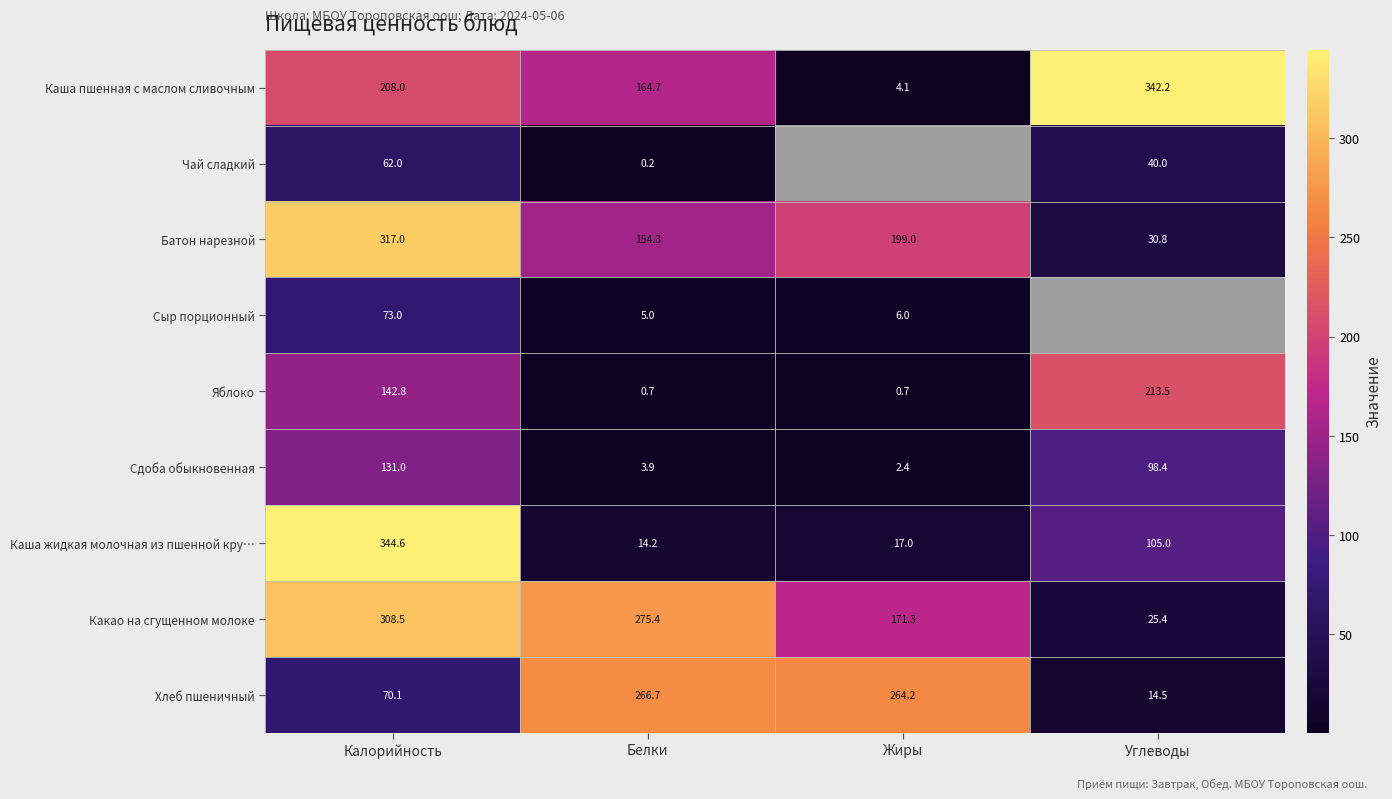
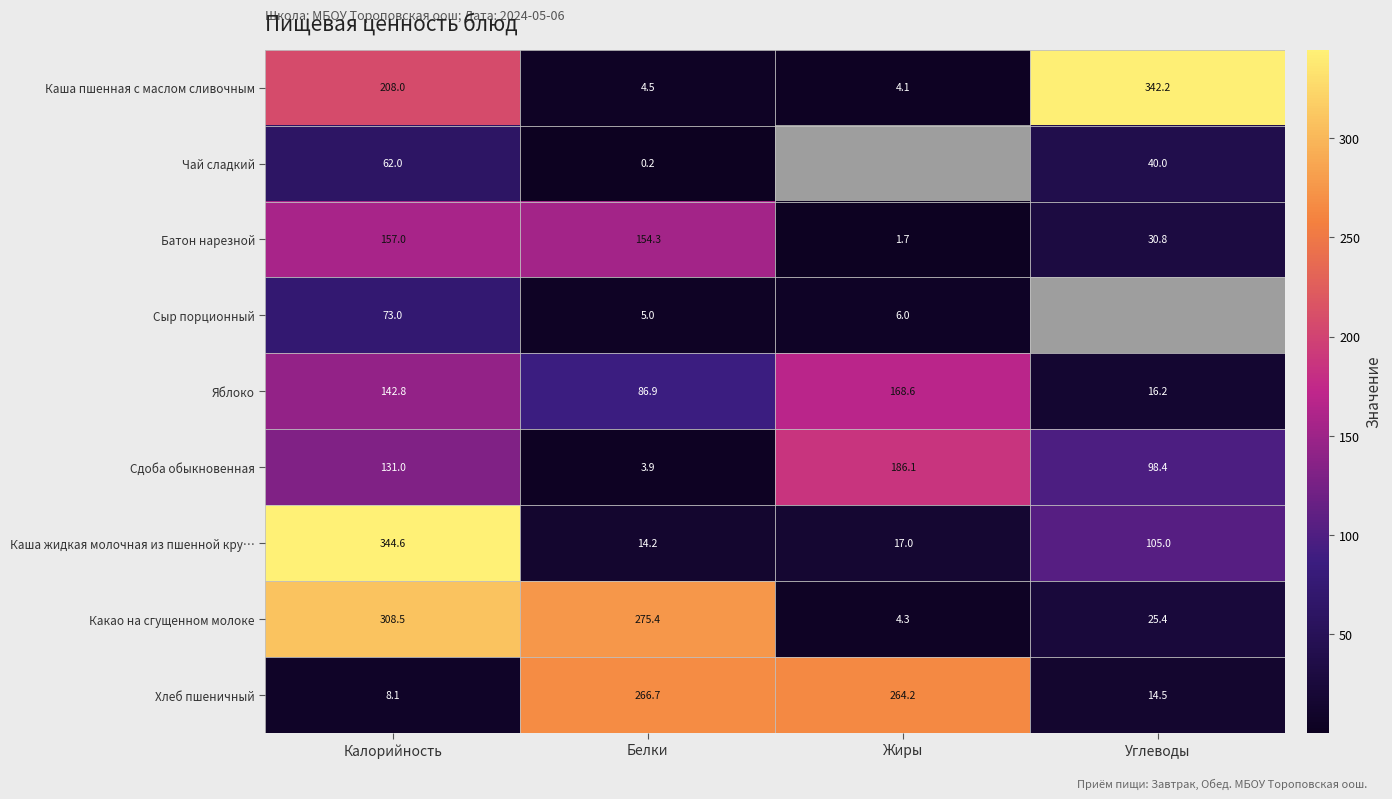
Каша пшенная с маслом сливочным, Белки: 164.7 -> 4.5
Батон нарезной, Калорийность: 317.0 -> 157.0
Батон нарезной, Жиры: 199.0 -> 1.7
Яблоко, Белки: 0.7 -> 86.9
Яблоко, Жиры: 0.7 -> 168.6
Яблоко, Углеводы: 213.5 -> 16.2
Сдоба обыкновенная, Жиры: 2.4 -> 186.1
Какао на сгущенном молоке, Жиры: 171.3 -> 4.3
Хлеб пшеничный, Калорийность: 70.1 -> 8.1
